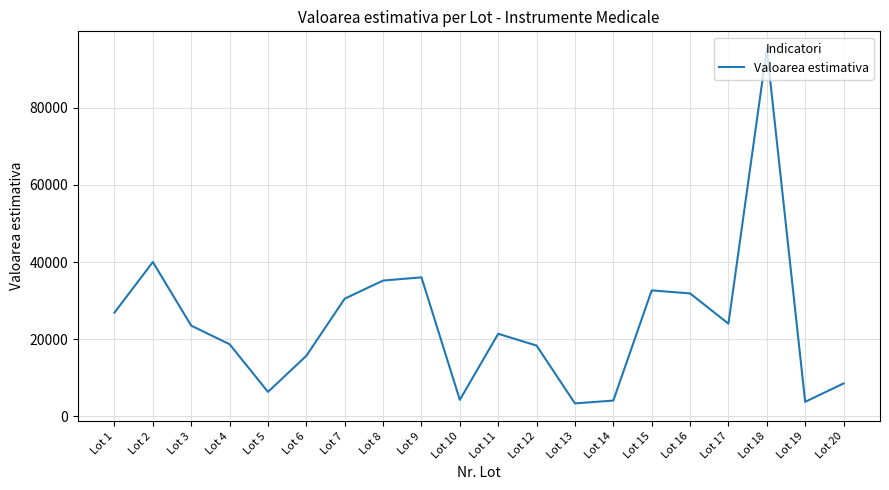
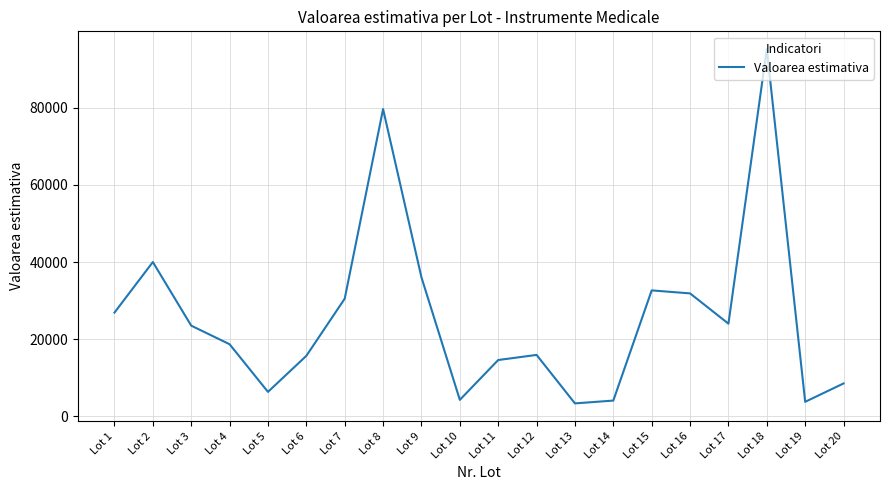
Lot 8: 35000 -> 80000
Lot 11: 21000 -> 15000
Lot 12: 18000 -> 16000
